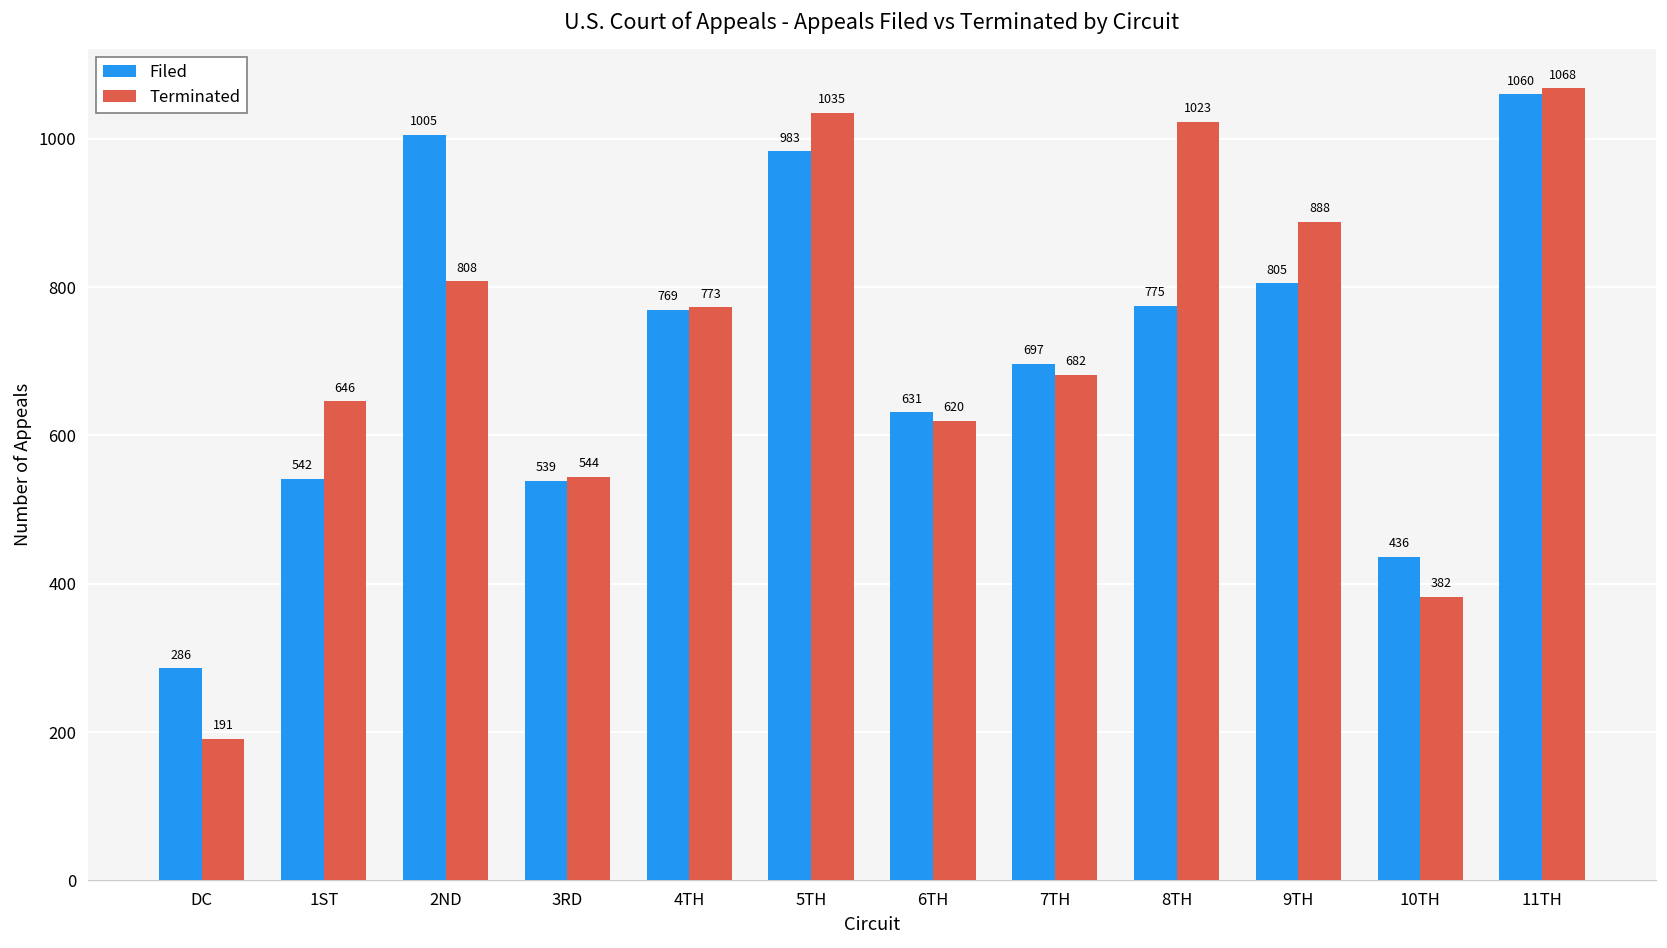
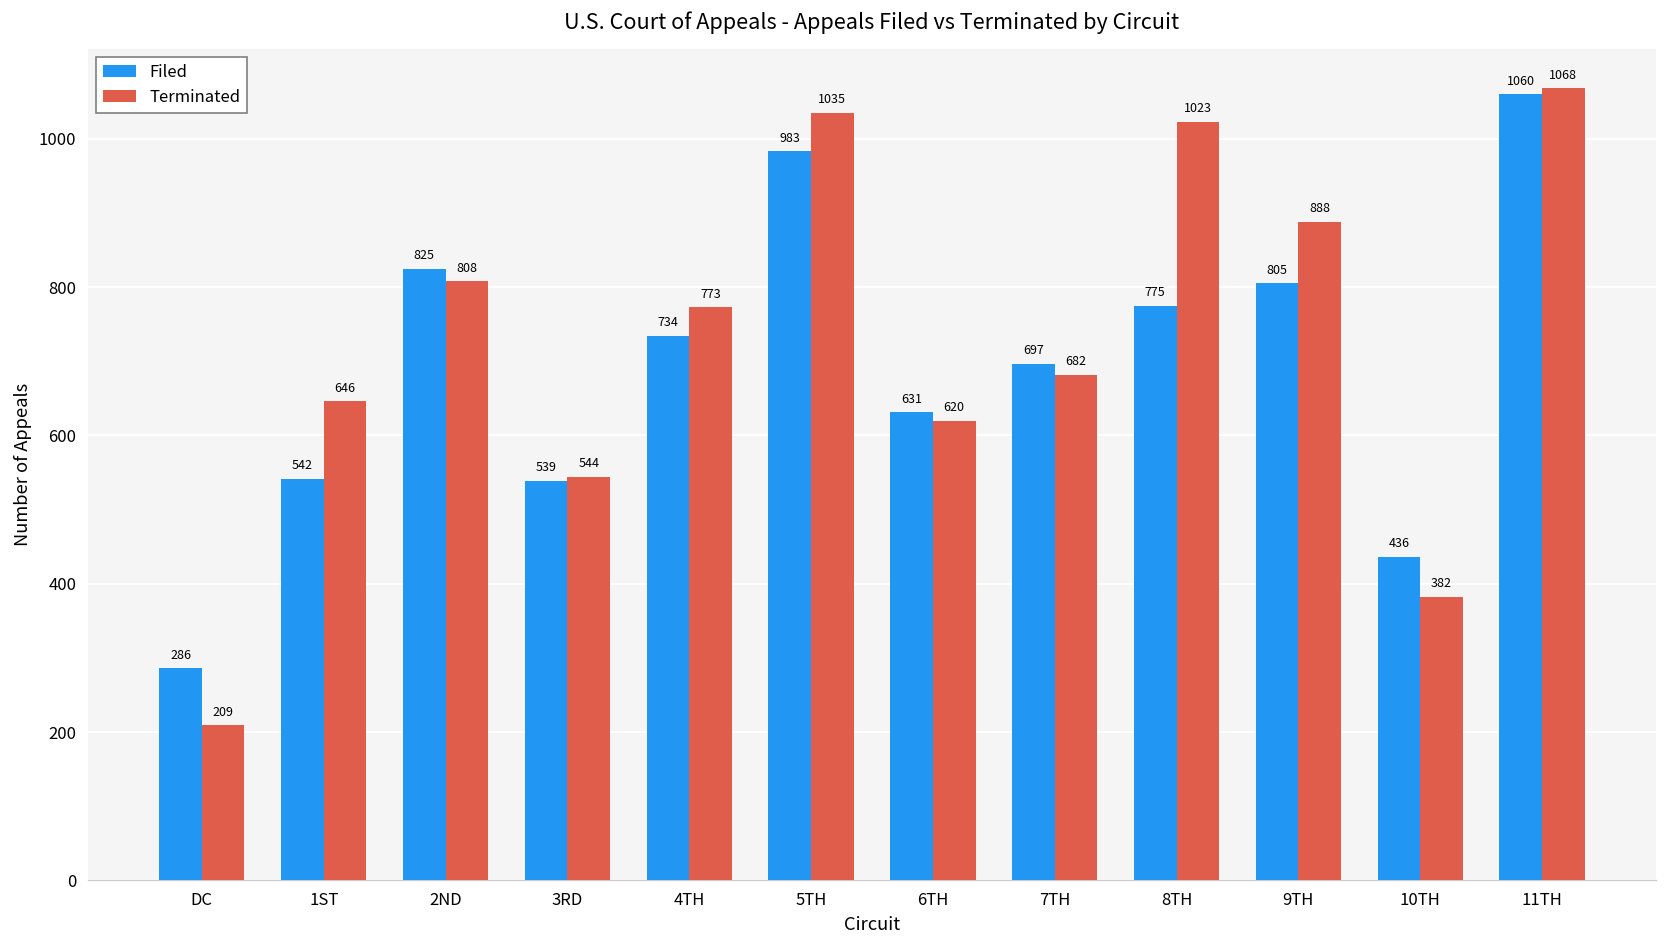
Terminated, DC: 191 -> 209
Filed, 2ND: 1005 -> 825
Filed, 4TH: 769 -> 734
